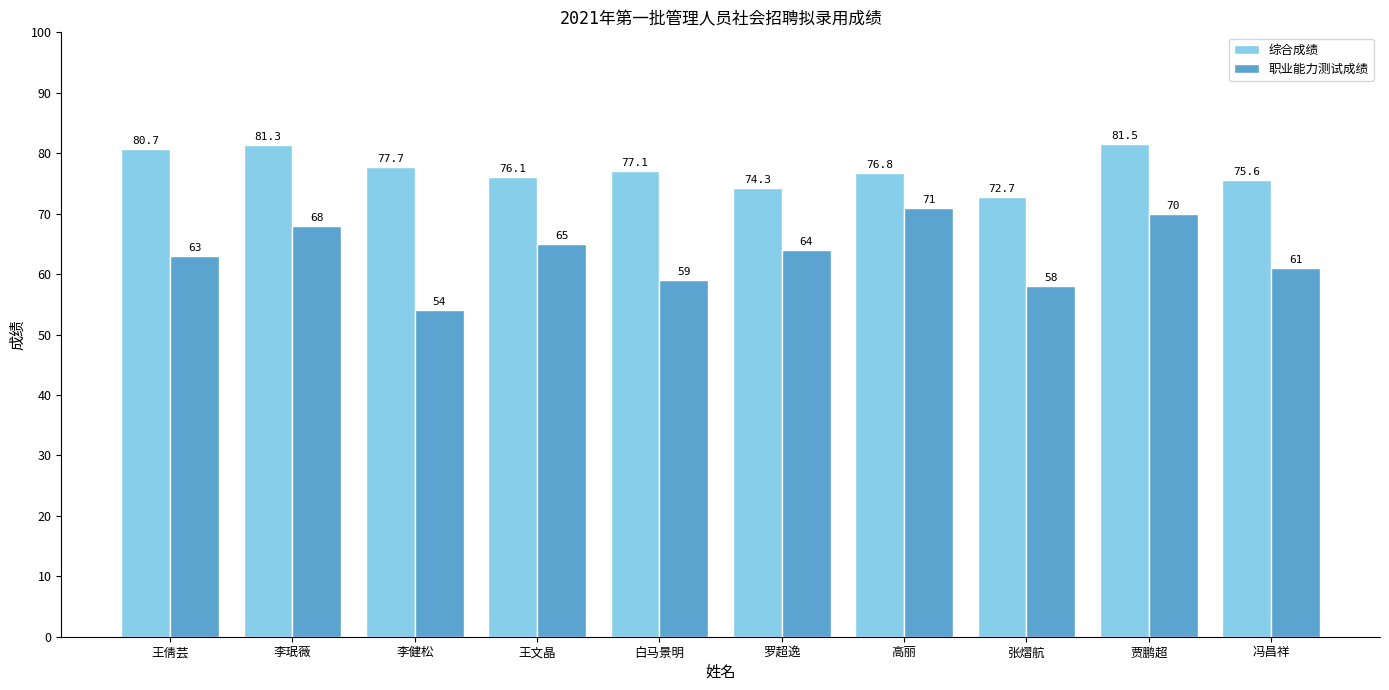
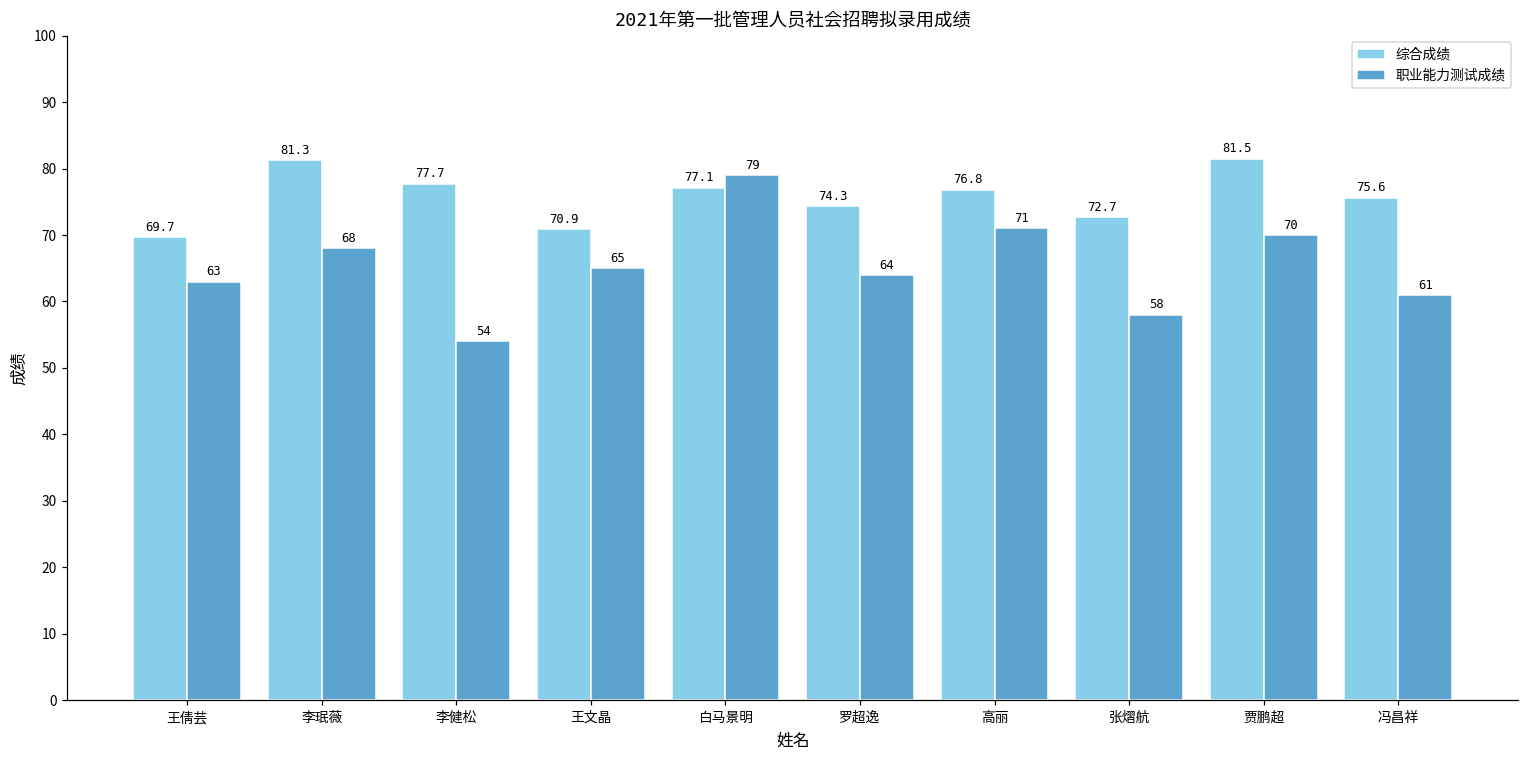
综合成绩, 王倩芸: 80.7 -> 69.7
综合成绩, 王文晶: 76.1 -> 70.9
职业能力测试成绩, 白马景明: 59 -> 79
